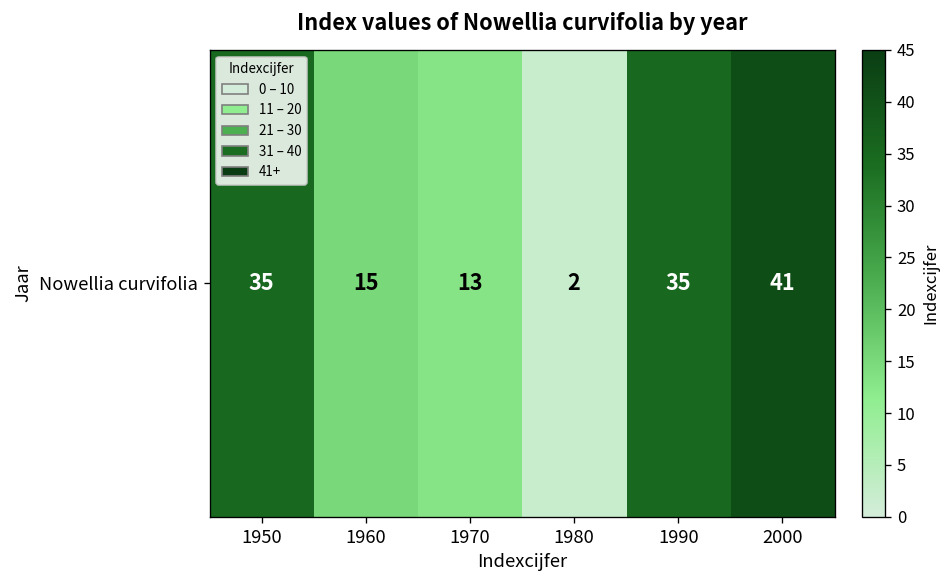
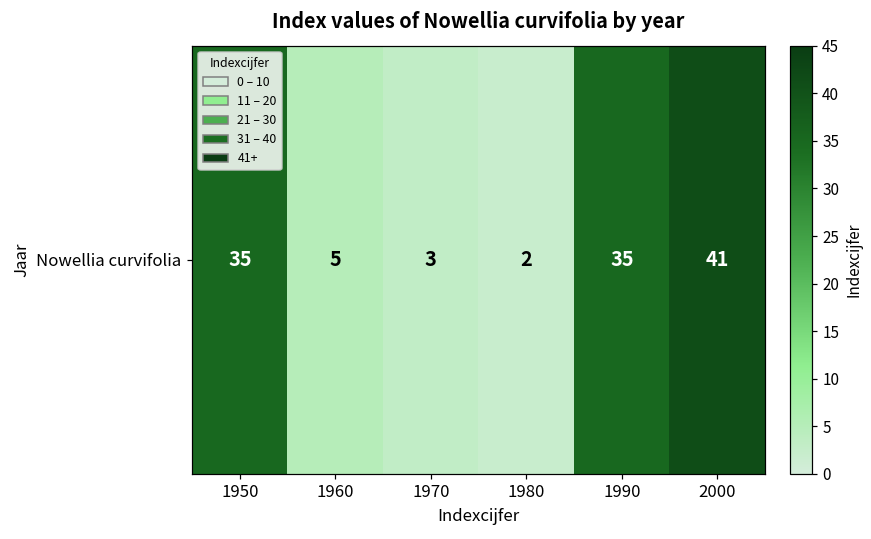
Nowellia curvifolia, 1960: 15 -> 5
Nowellia curvifolia, 1970: 13 -> 3
